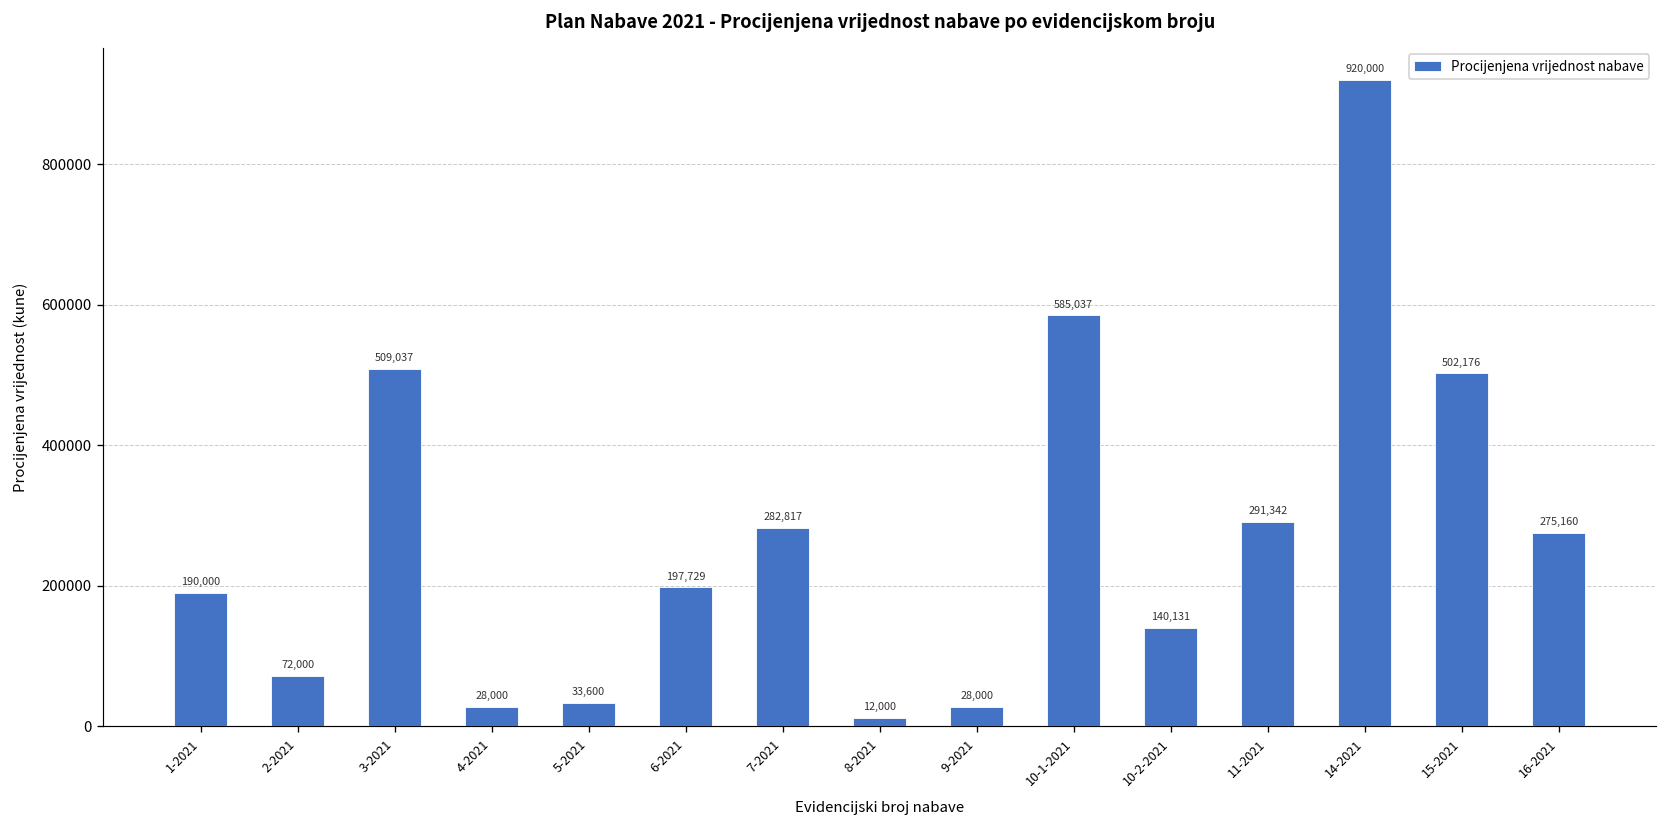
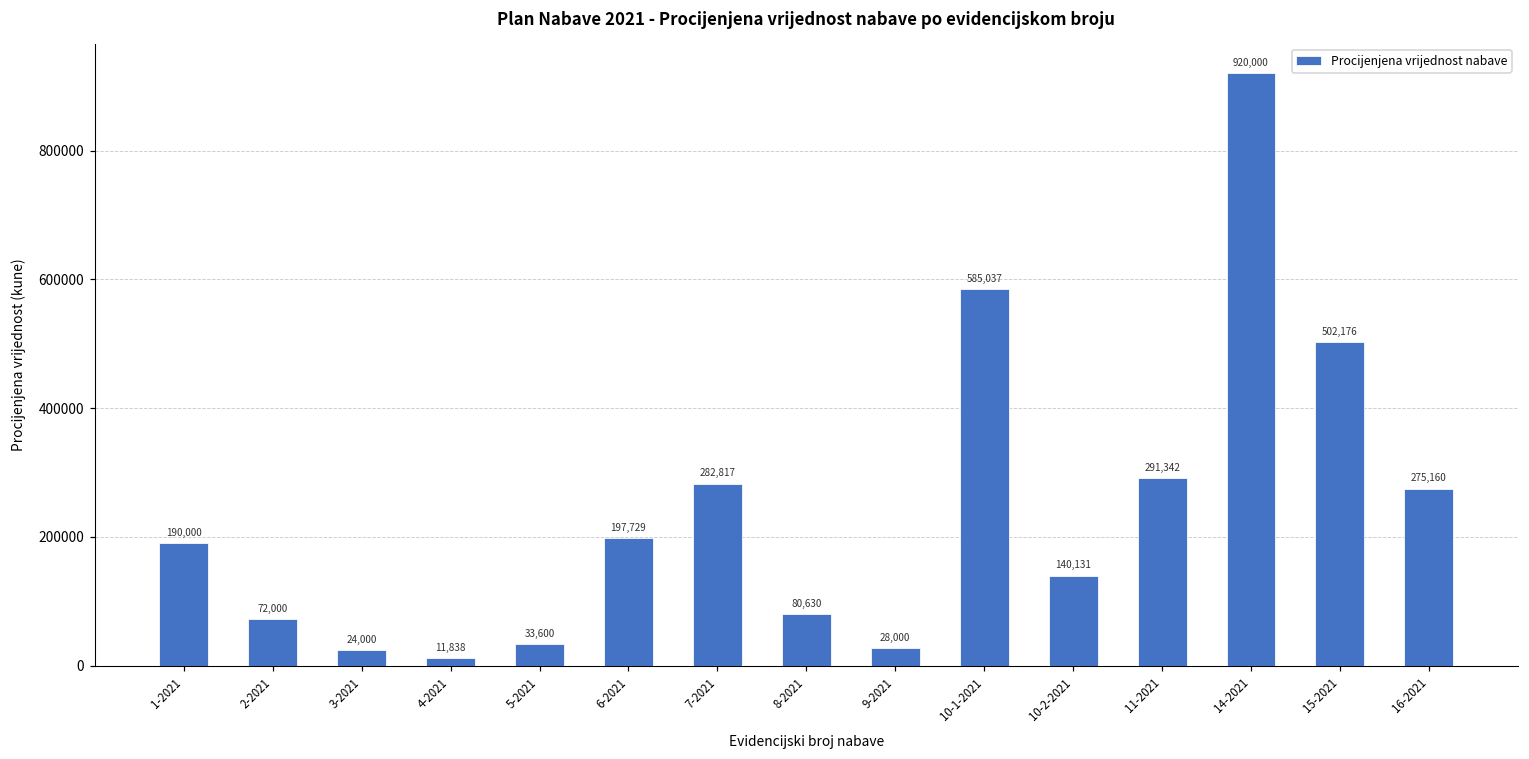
3-2021: 509,037 -> 24,000
4-2021: 28,000 -> 11,838
8-2021: 12,000 -> 80,630
